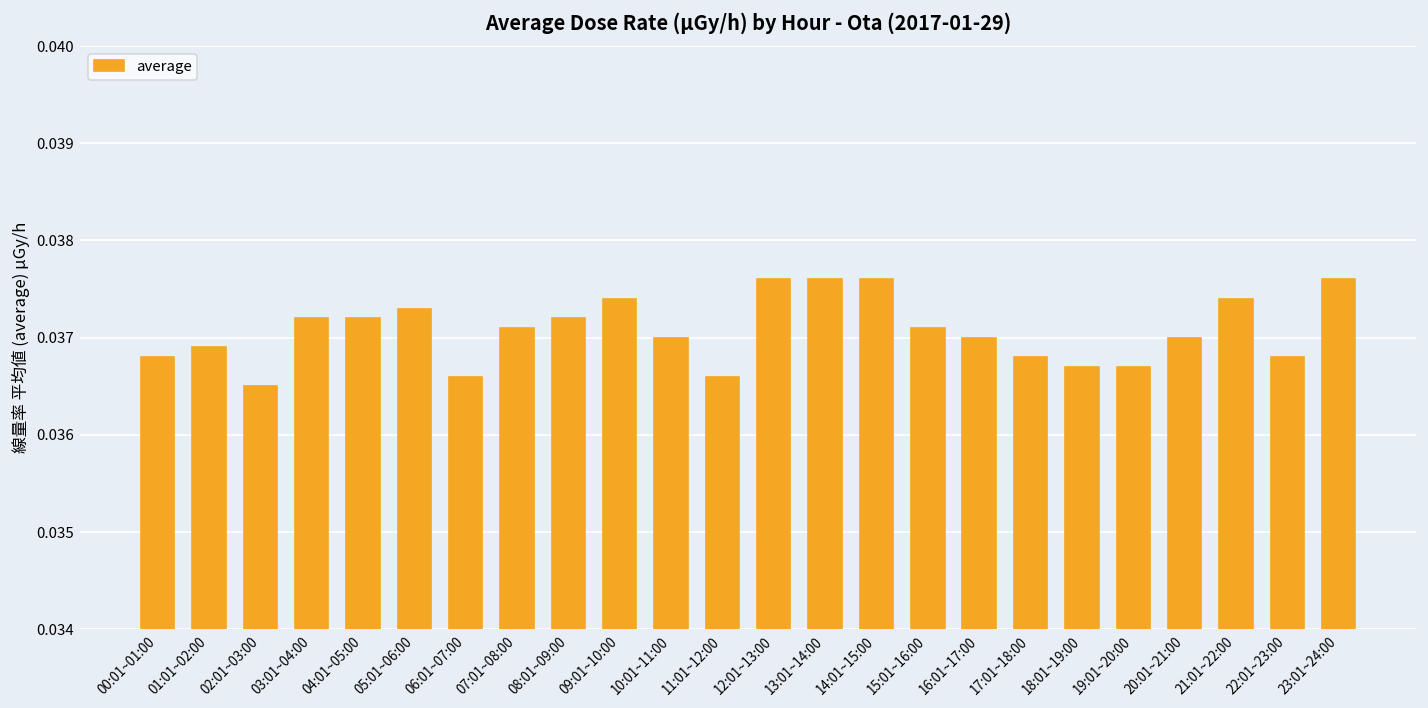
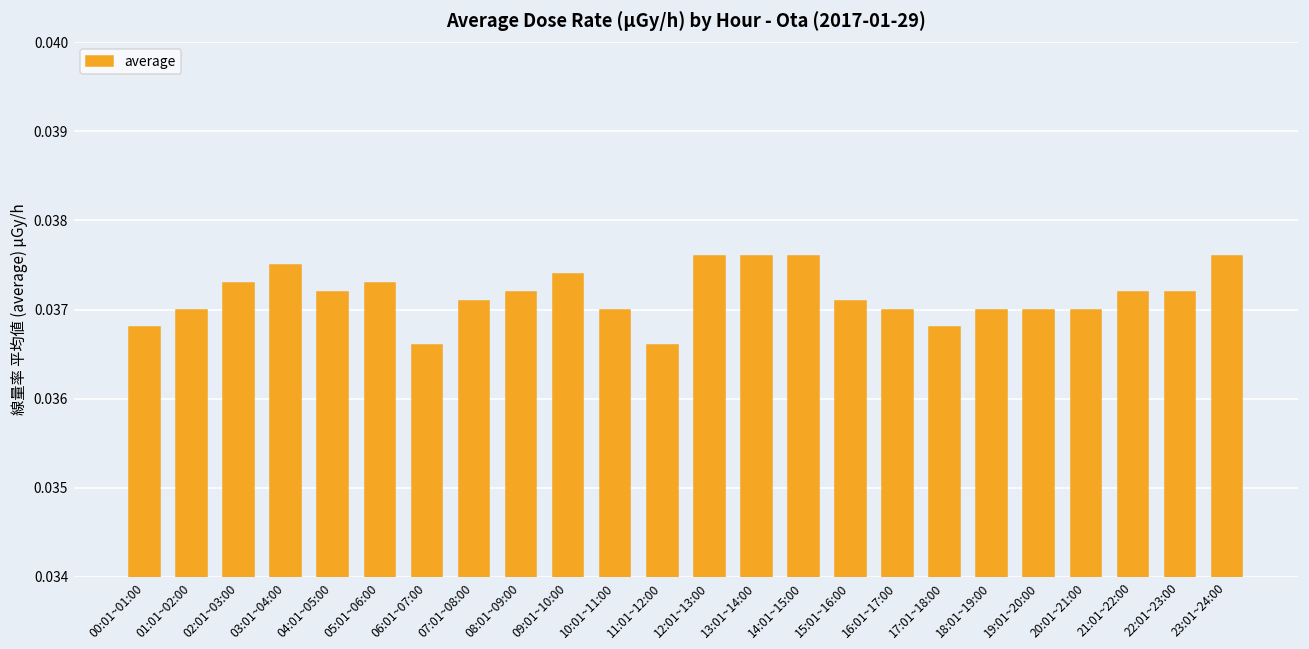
01:01~02:00: 0.0369 -> 0.0370
02:01~03:00: 0.0365 -> 0.0373
03:01~04:00: 0.0372 -> 0.0375
18:01~19:00: 0.0367 -> 0.0370
19:01~20:00: 0.0367 -> 0.0370
21:01~22:00: 0.0374 -> 0.0372
22:01~23:00: 0.0368 -> 0.0372
